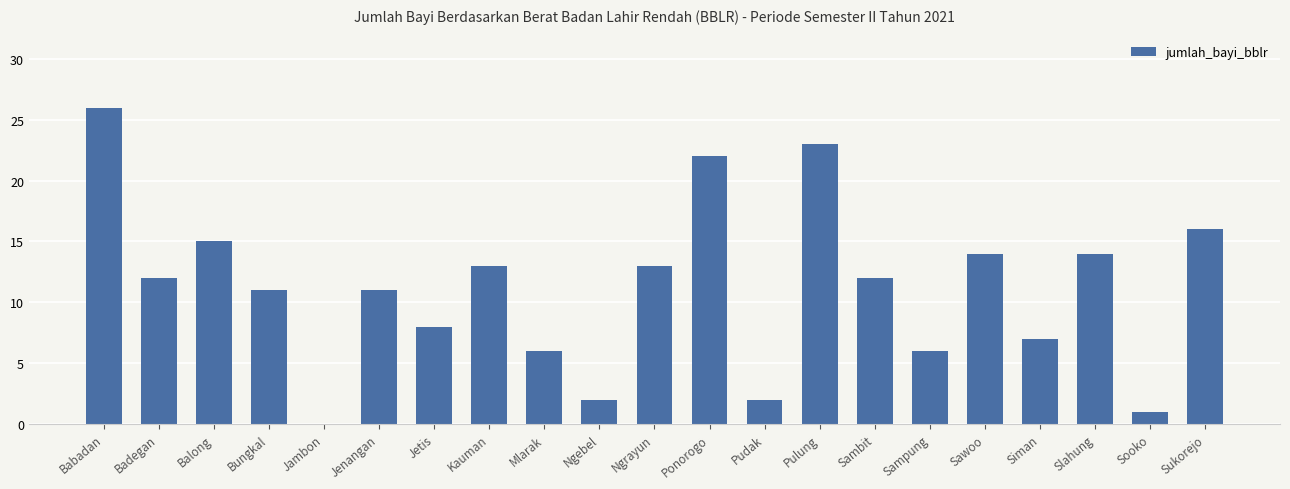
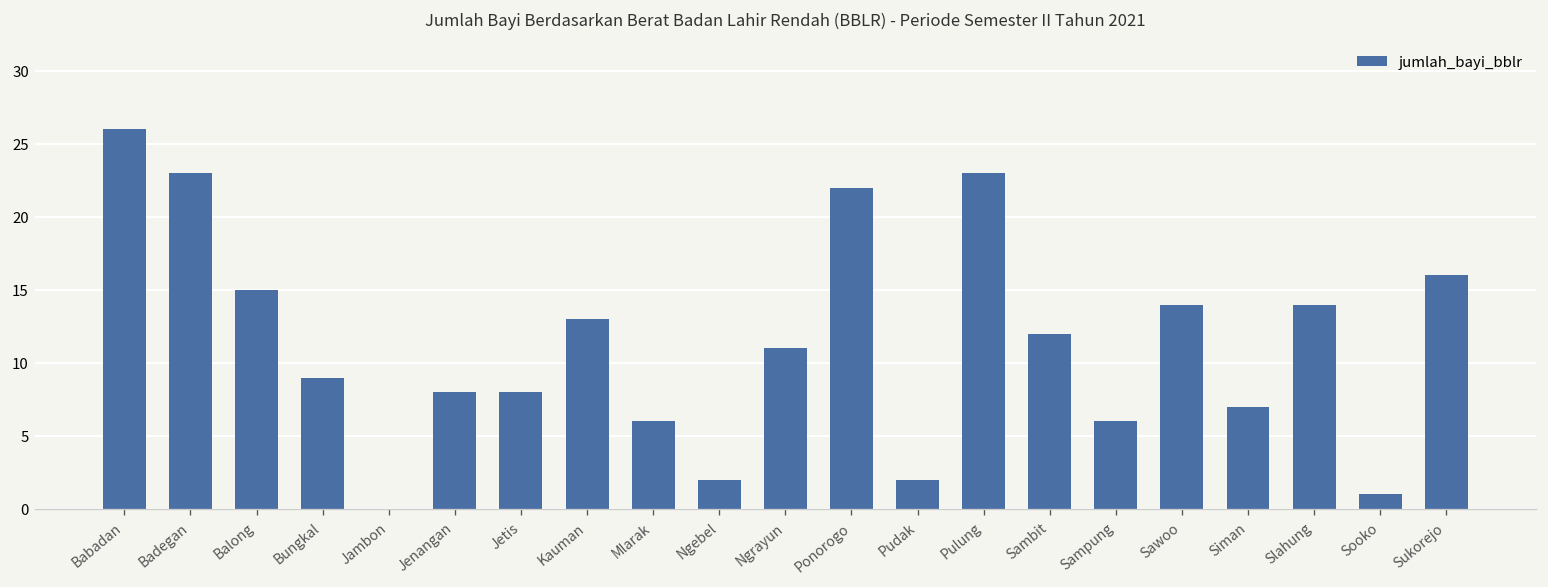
Badegan: 12 -> 23
Bungkal: 11 -> 9
Jenangan: 11 -> 8
Ngrayun: 13 -> 11
